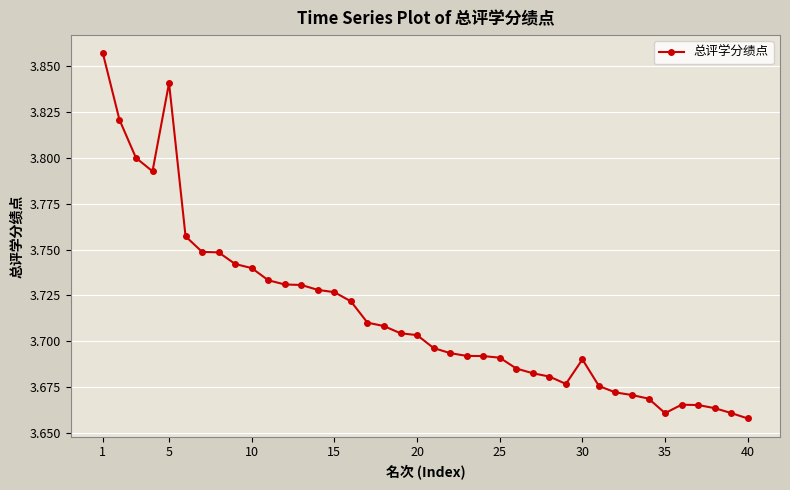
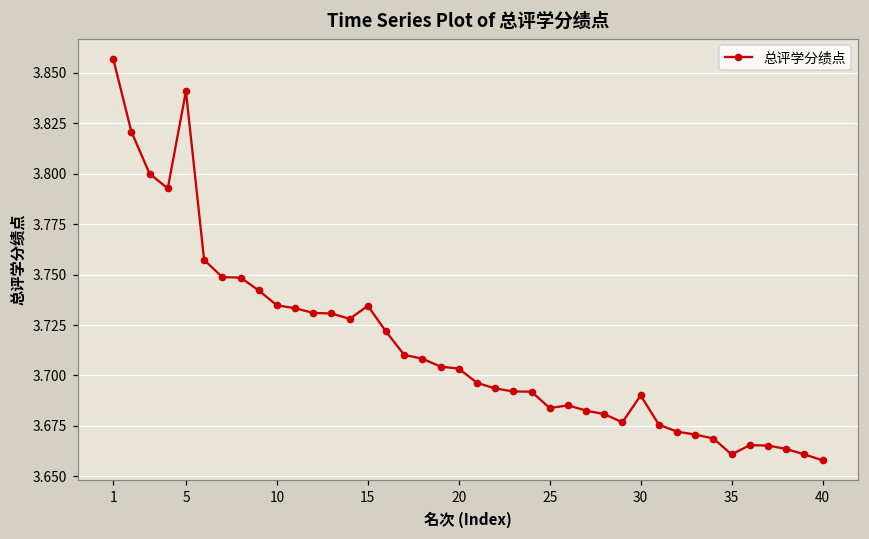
10: 3.740 -> 3.735
15: 3.727 -> 3.734
25: 3.691 -> 3.684
